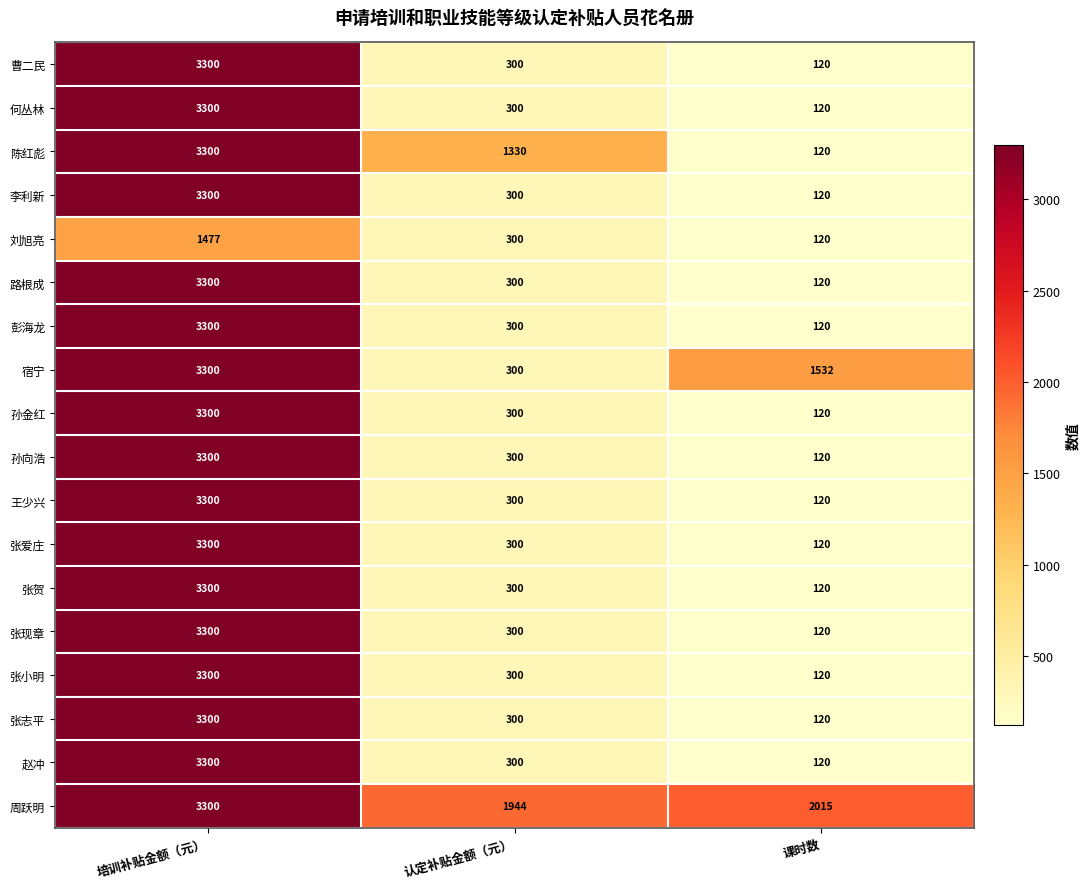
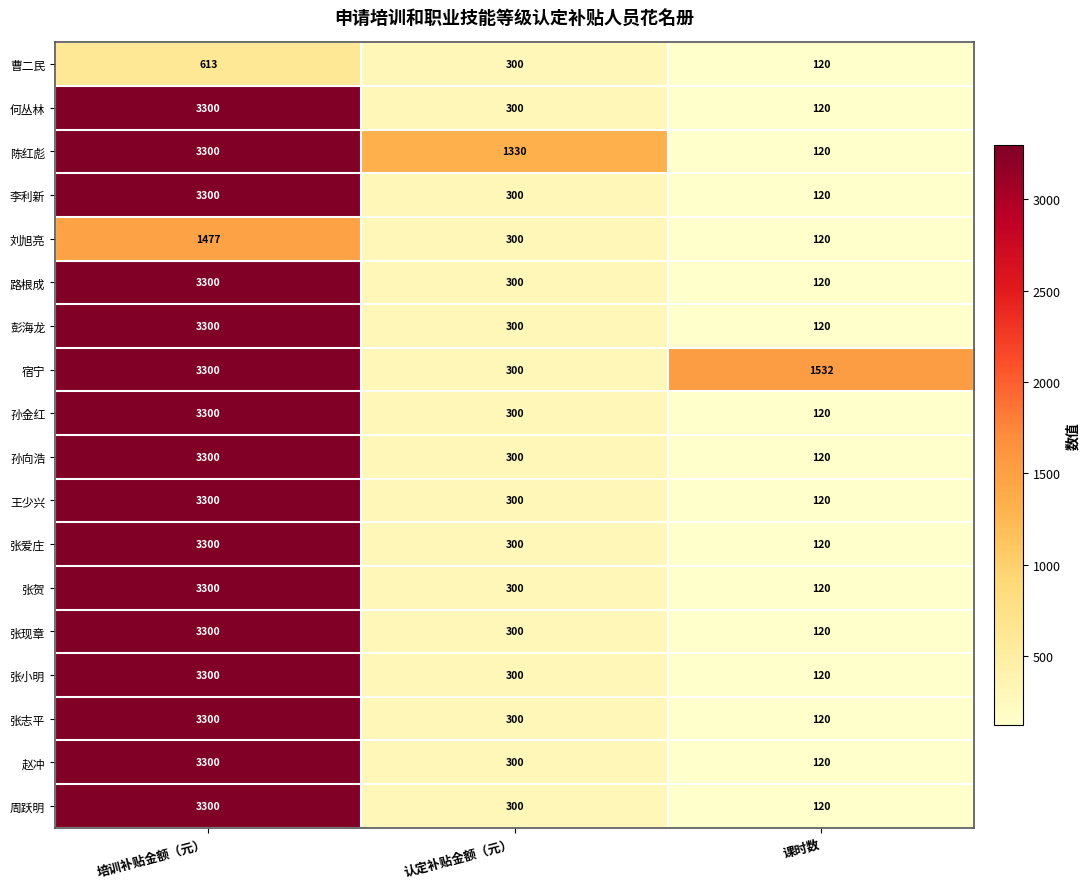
曹二民, 培训补贴金额（元）: 3300 -> 613
周跃明, 认定补贴金额（元）: 1944 -> 300
周跃明, 课时数: 2015 -> 120
